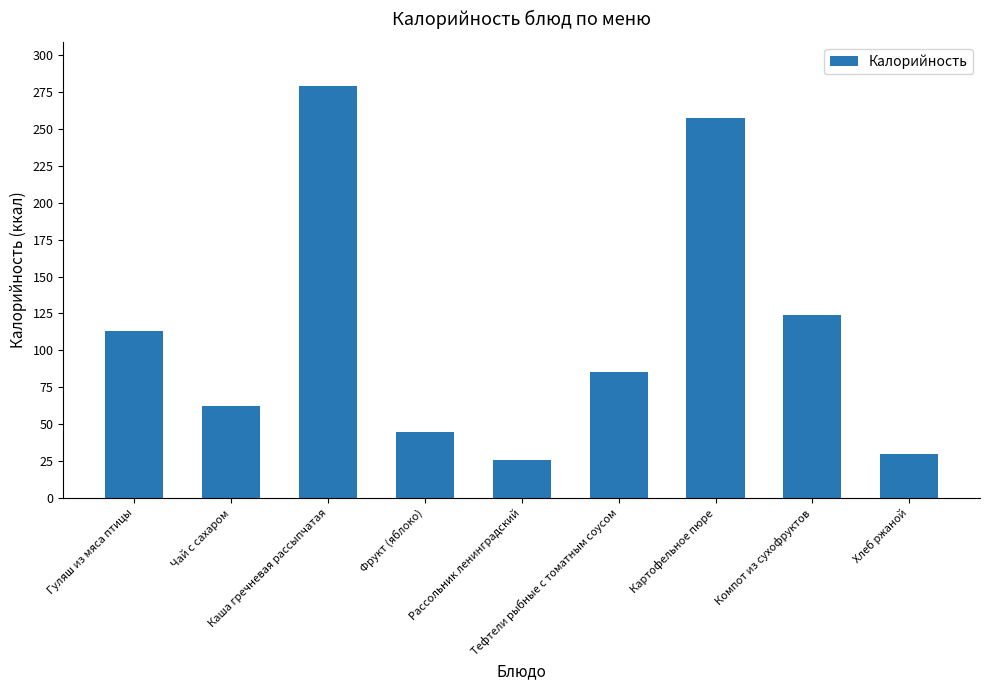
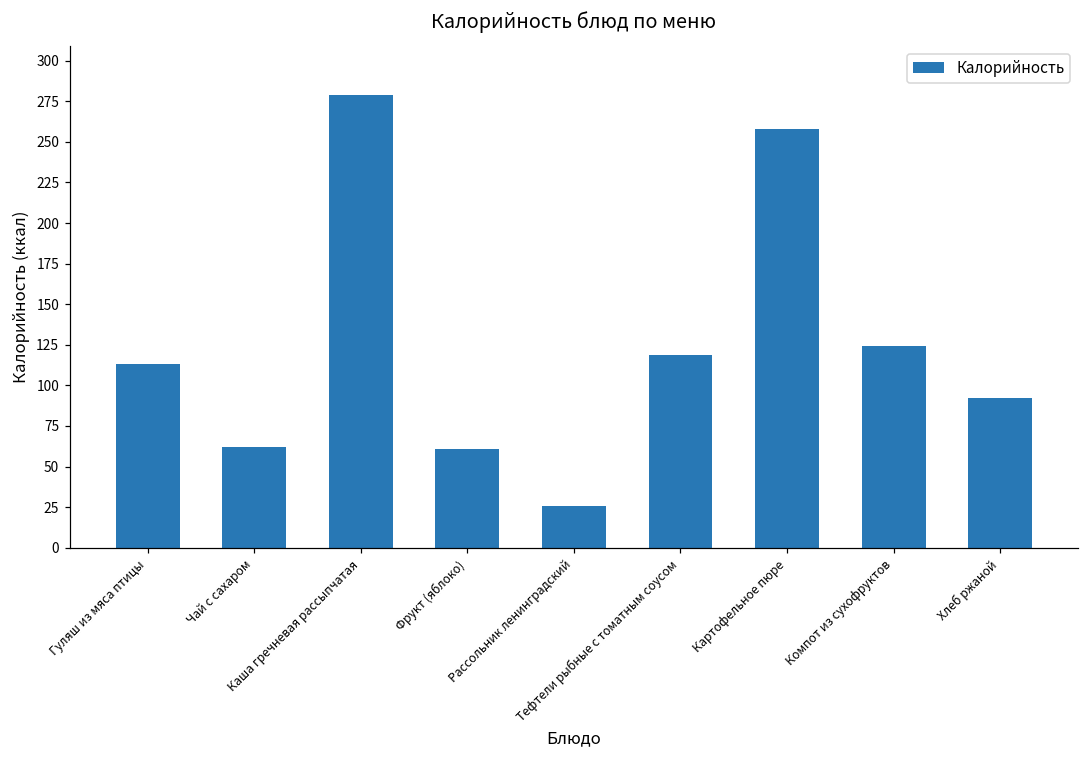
Фрукт (яблоко): 45 -> 61
Тефтели рыбные с томатным соусом: 86 -> 118
Хлеб ржаной: 29 -> 92
